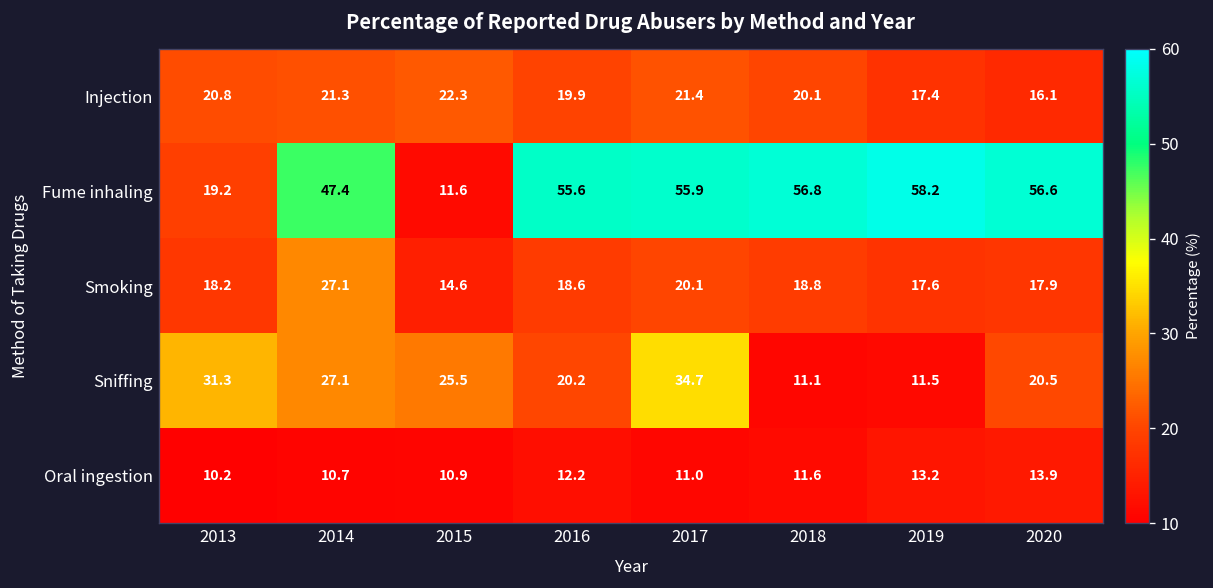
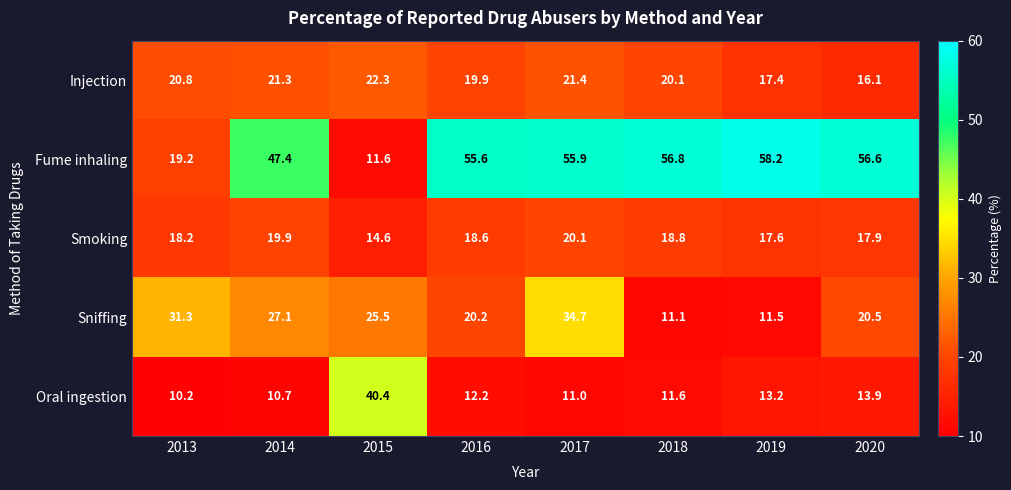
Smoking, 2014: 27.1 -> 19.9
Oral ingestion, 2015: 10.9 -> 40.4
